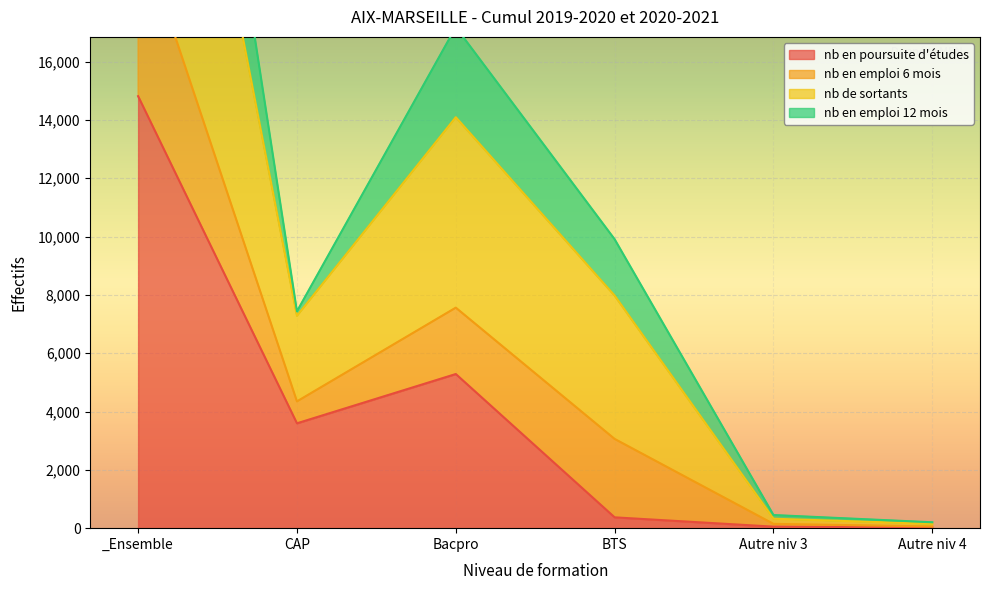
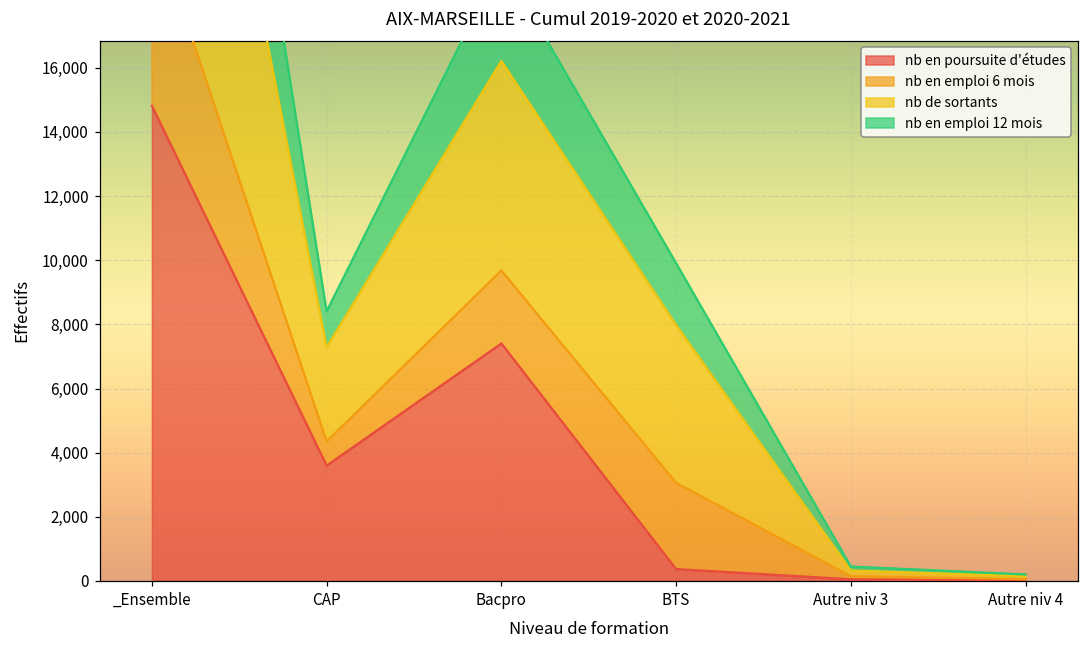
nb en emploi 12 mois, CAP: 200 -> 1,100
nb en poursuite d'études, Bacpro: 5,300 -> 7,400
